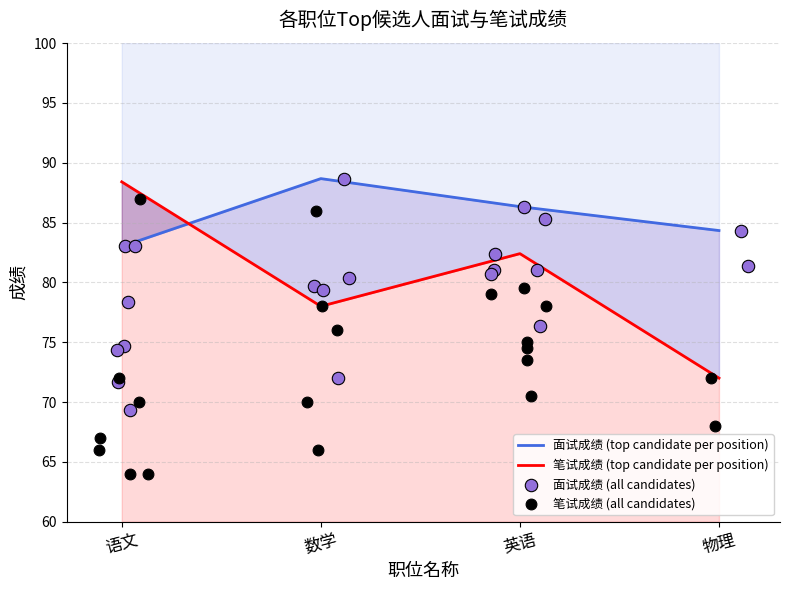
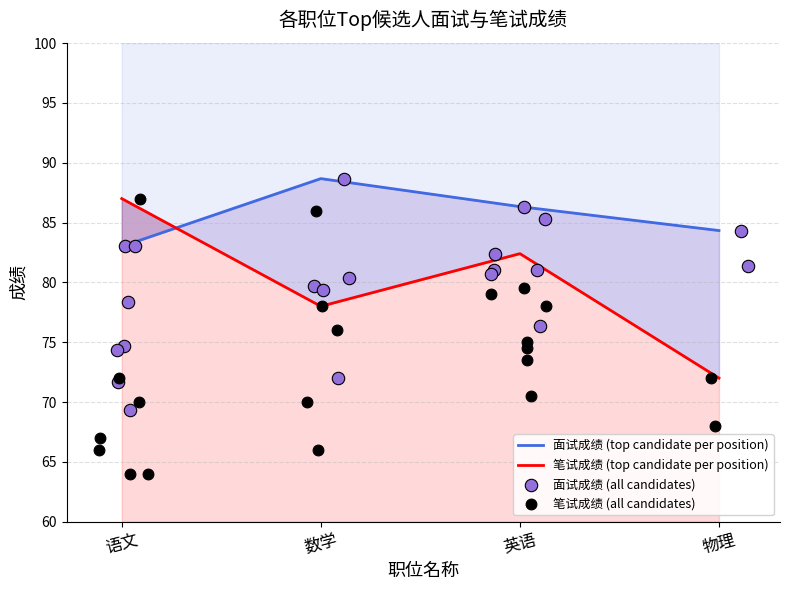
笔试成绩 (top candidate per position), 语文: 88.4 -> 87.0
